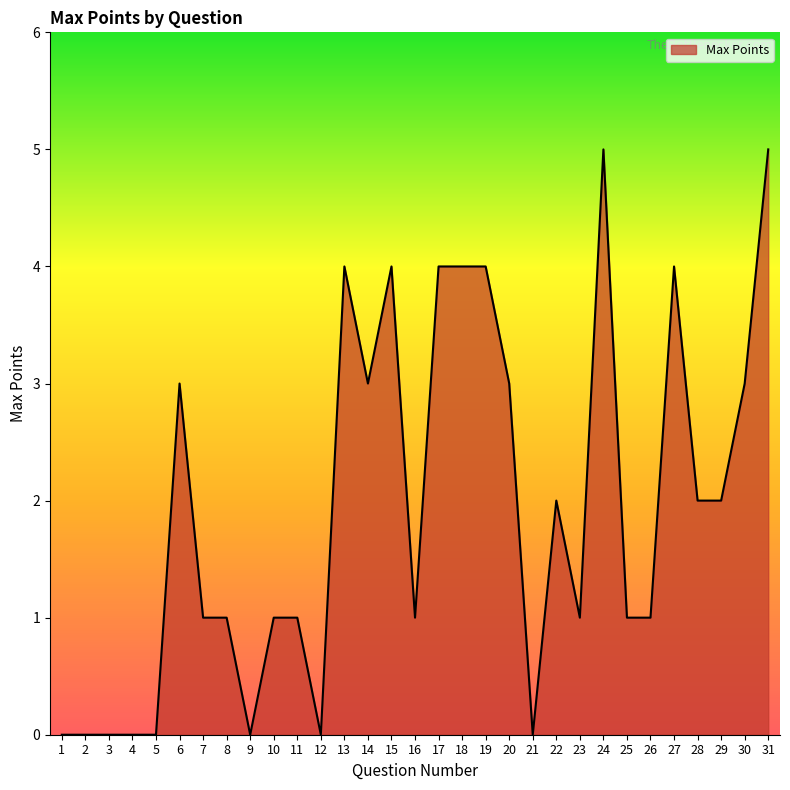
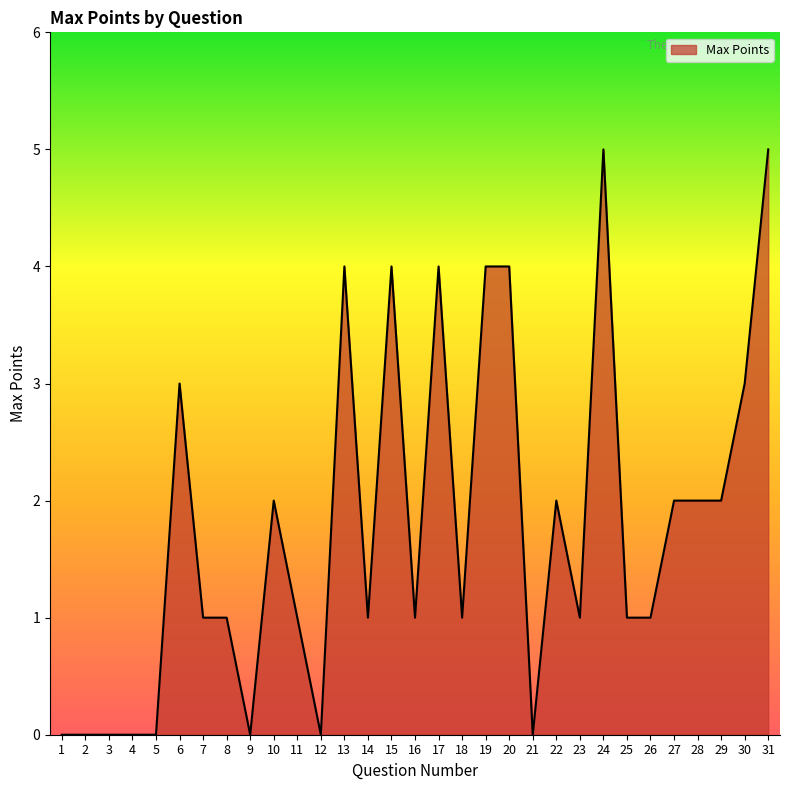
10: 1 -> 2
14: 3 -> 1
18: 4 -> 1
20: 3 -> 4
27: 4 -> 2
